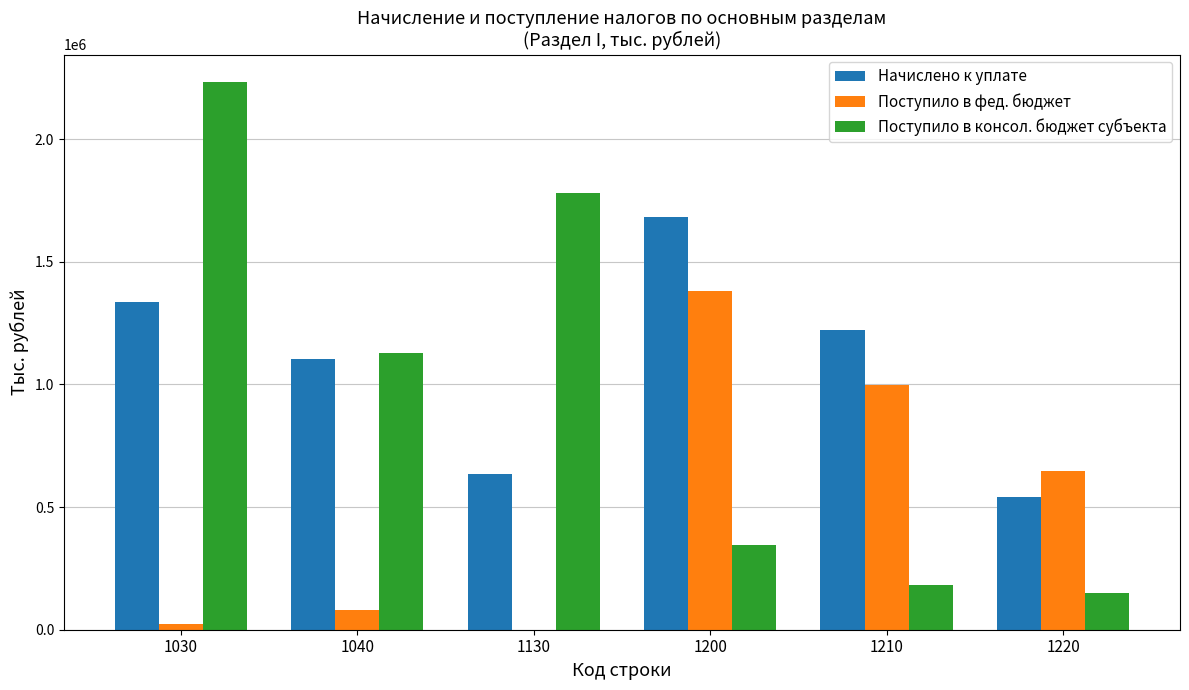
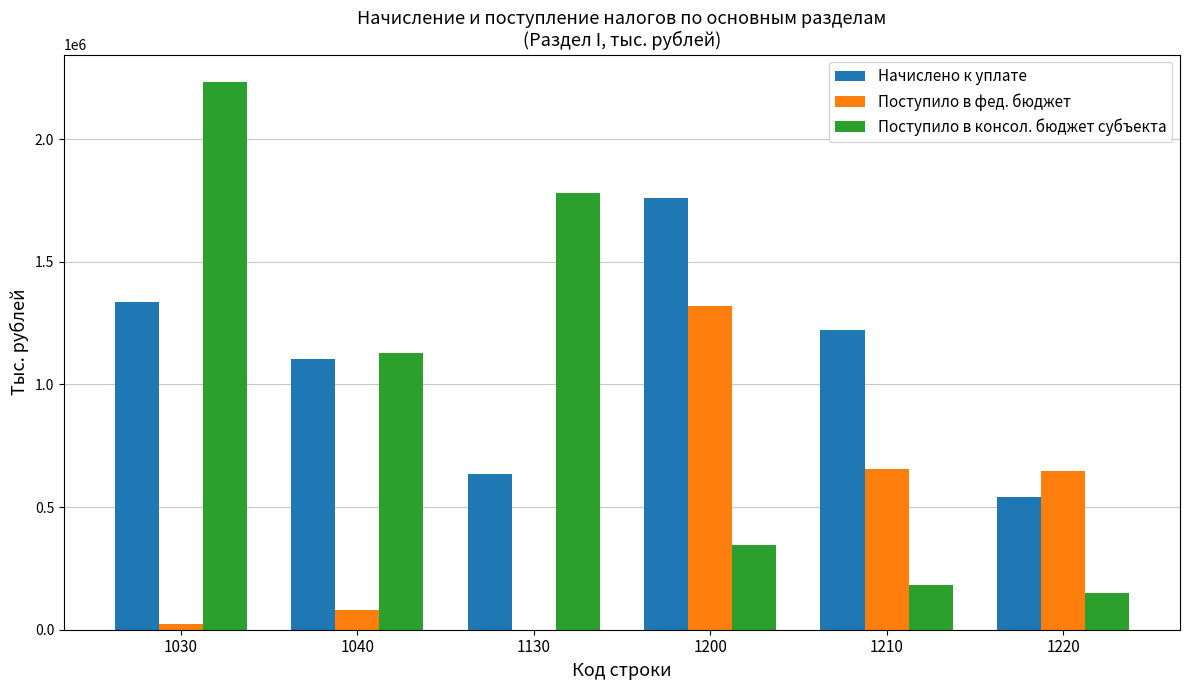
Начислено к уплате, 1200: 1680000 -> 1760000
Поступило в фед. бюджет, 1200: 1380000 -> 1320000
Поступило в фед. бюджет, 1210: 1000000 -> 660000
